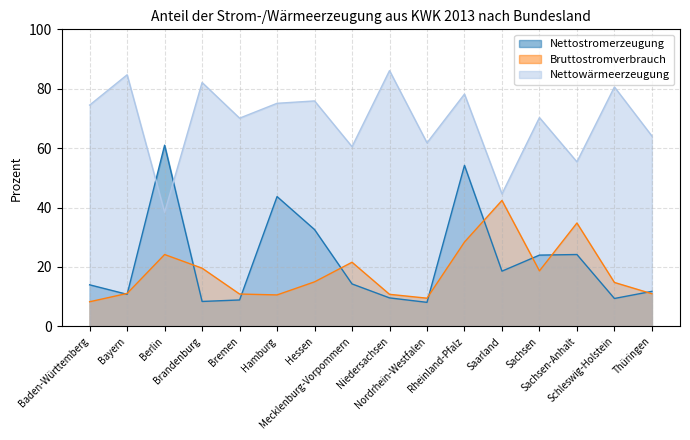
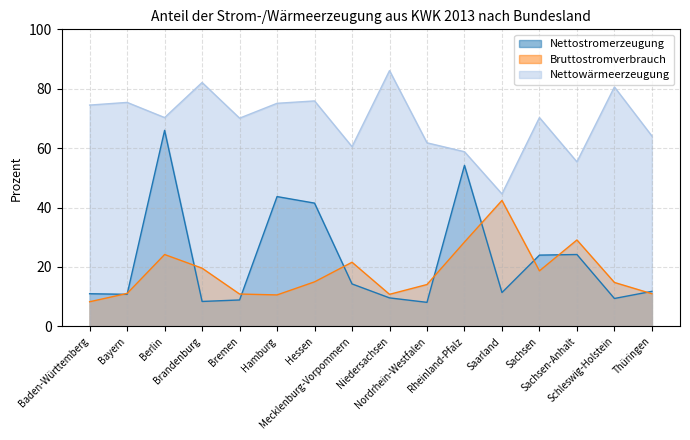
Nettostromerzeugung, Baden-Württemberg: 14 -> 11
Nettowärmeerzeugung, Bayern: 85 -> 75
Nettostromerzeugung, Berlin: 61 -> 66
Nettowärmeerzeugung, Berlin: 38 -> 70
Nettostromerzeugung, Hessen: 33 -> 42
Bruttostromverbrauch, Nordrhein-Westfalen: 10 -> 14
Nettowärmeerzeugung, Rheinland-Pfalz: 78 -> 59
Nettostromerzeugung, Saarland: 19 -> 11
Bruttostromverbrauch, Sachsen-Anhalt: 35 -> 29
